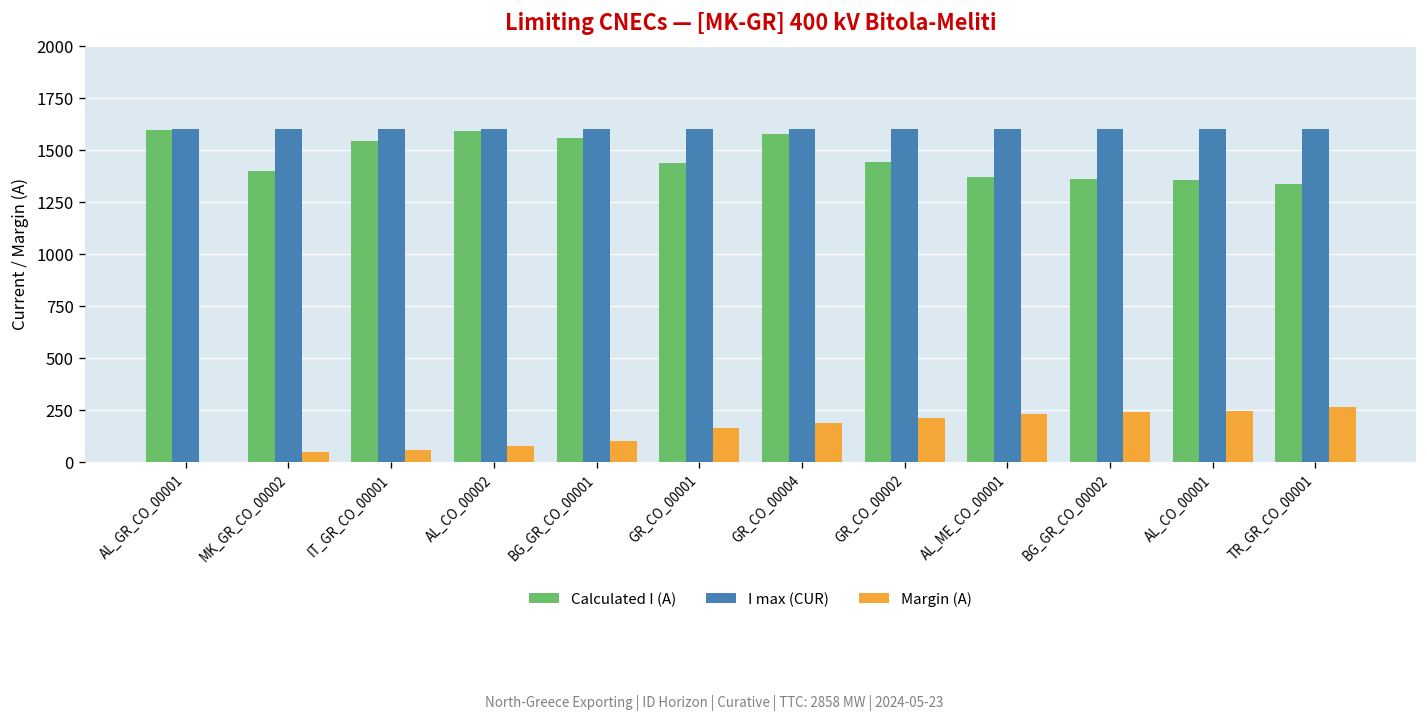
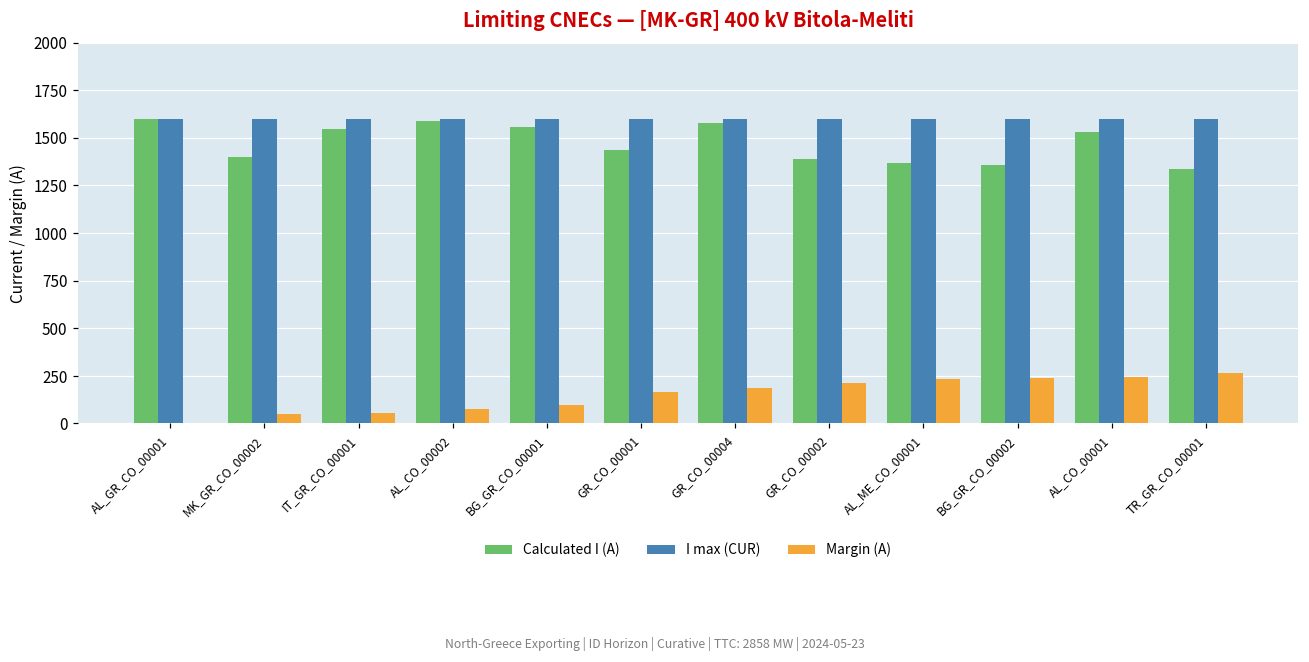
Calculated I (A), GR_CO_00002: 1440 -> 1390
Calculated I (A), AL_CO_00001: 1350 -> 1530
